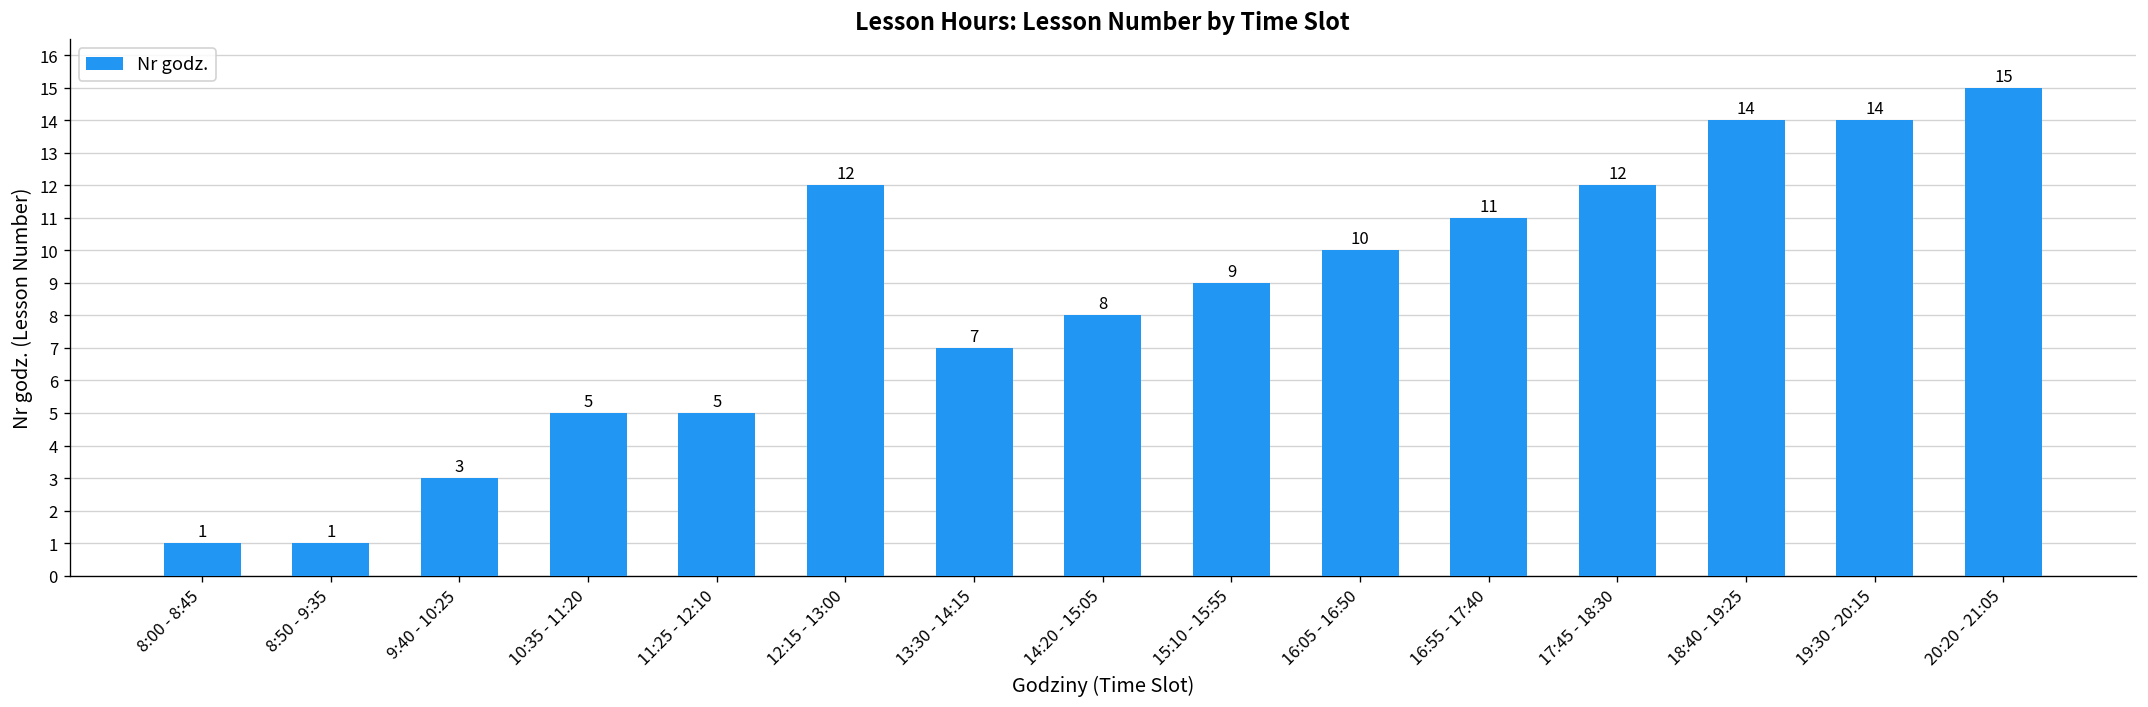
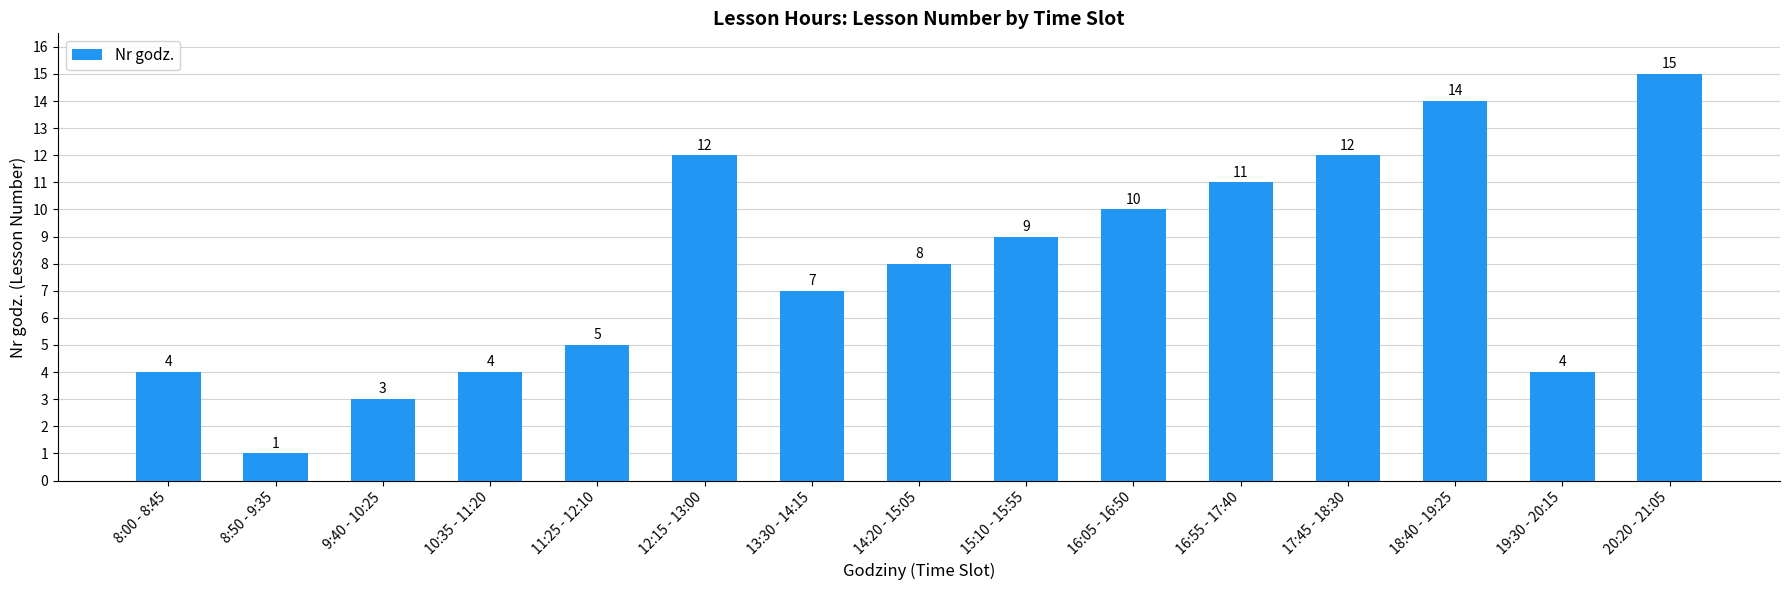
8:00 - 8:45: 1 -> 4
10:35 - 11:20: 5 -> 4
19:30 - 20:15: 14 -> 4
